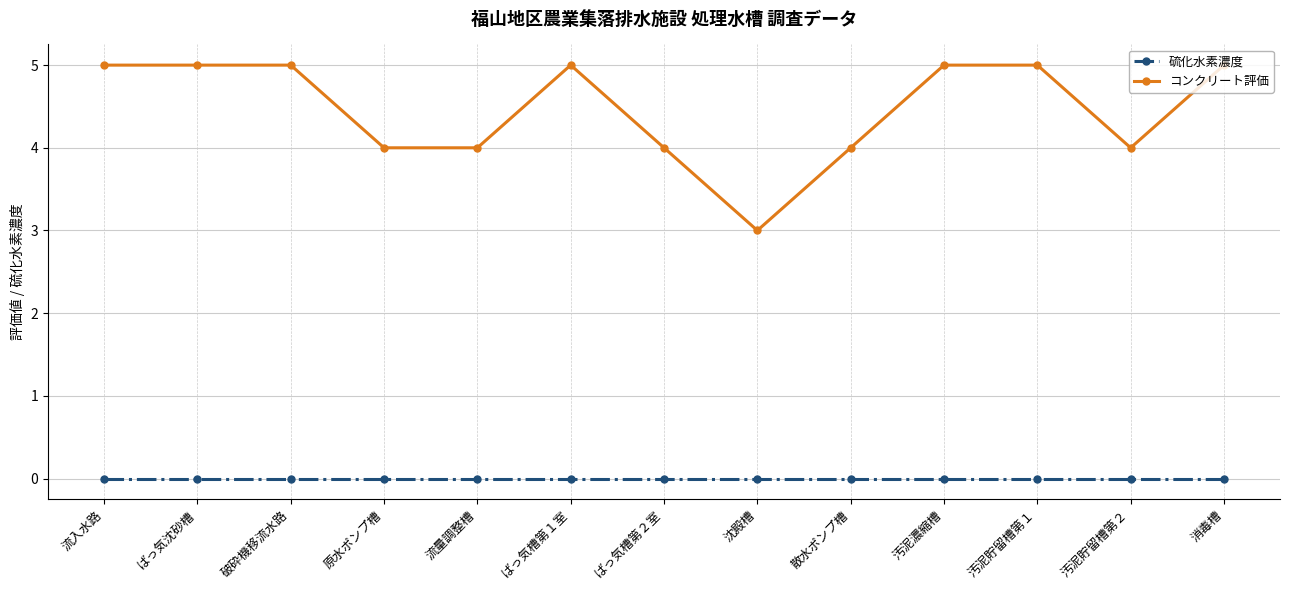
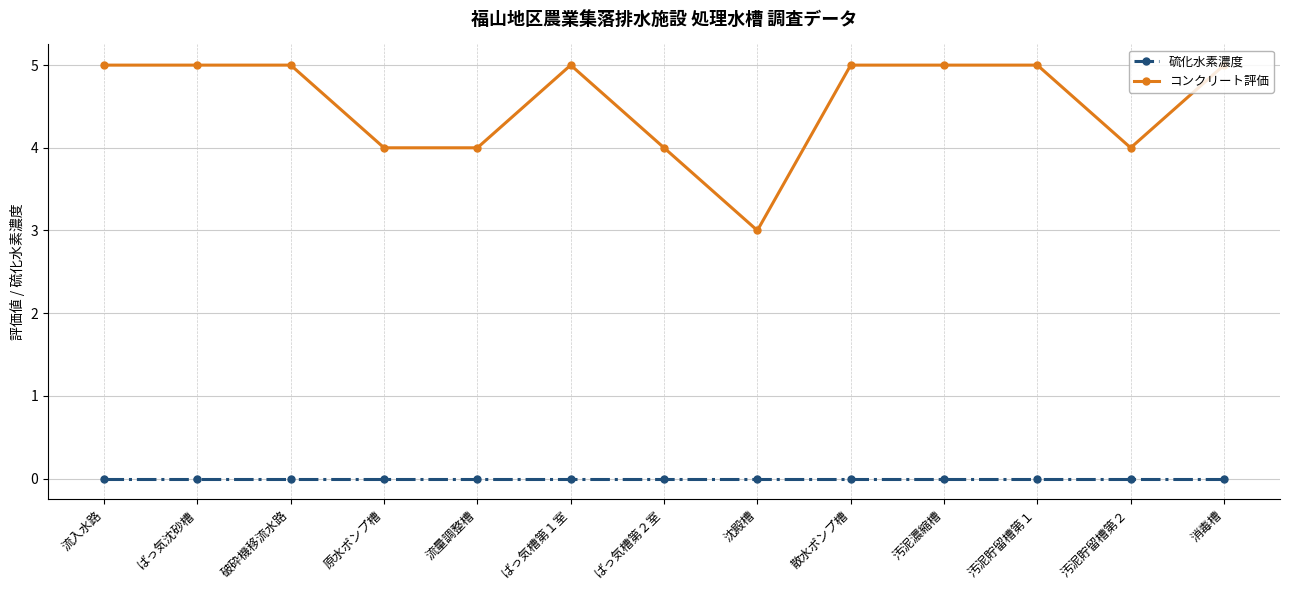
コンクリート評価, 散水ポンプ槽: 4 -> 5
